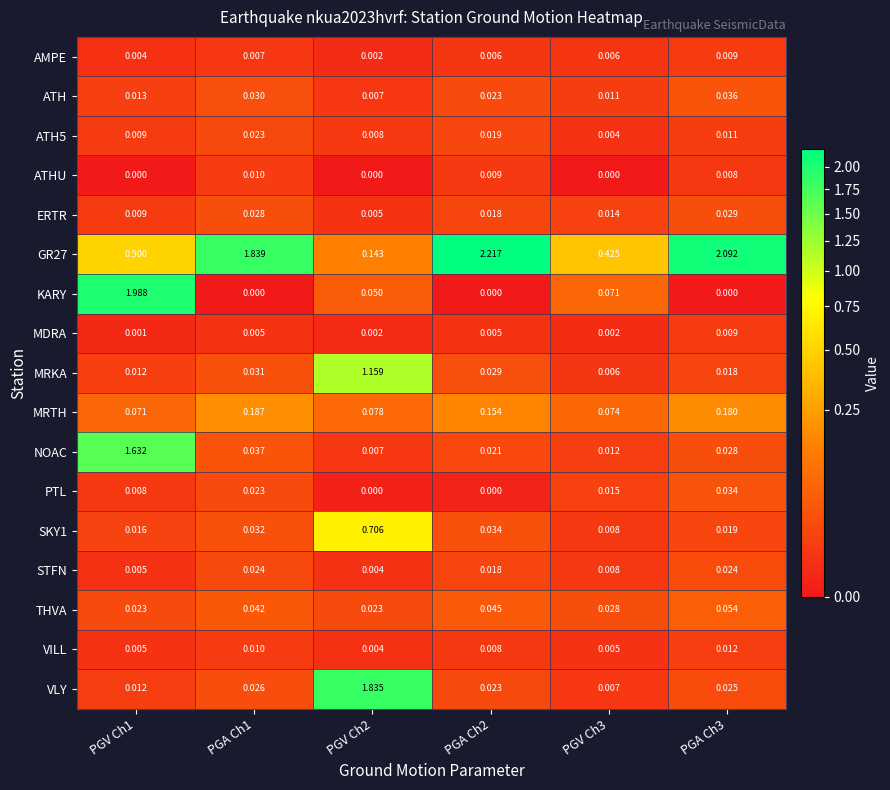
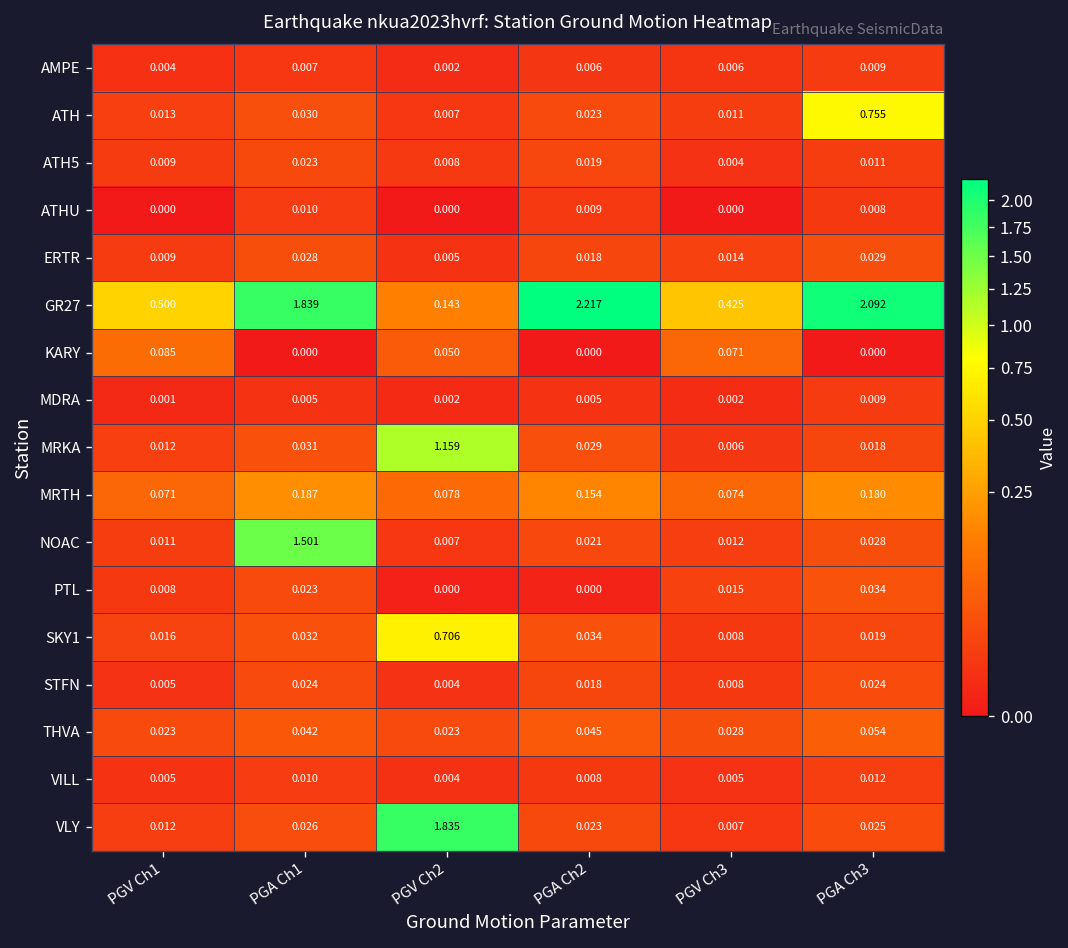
ATH, PGA Ch3: 0.036 -> 0.755
KARY, PGV Ch1: 1.988 -> 0.085
NOAC, PGV Ch1: 1.632 -> 0.011
NOAC, PGA Ch1: 0.037 -> 1.501
